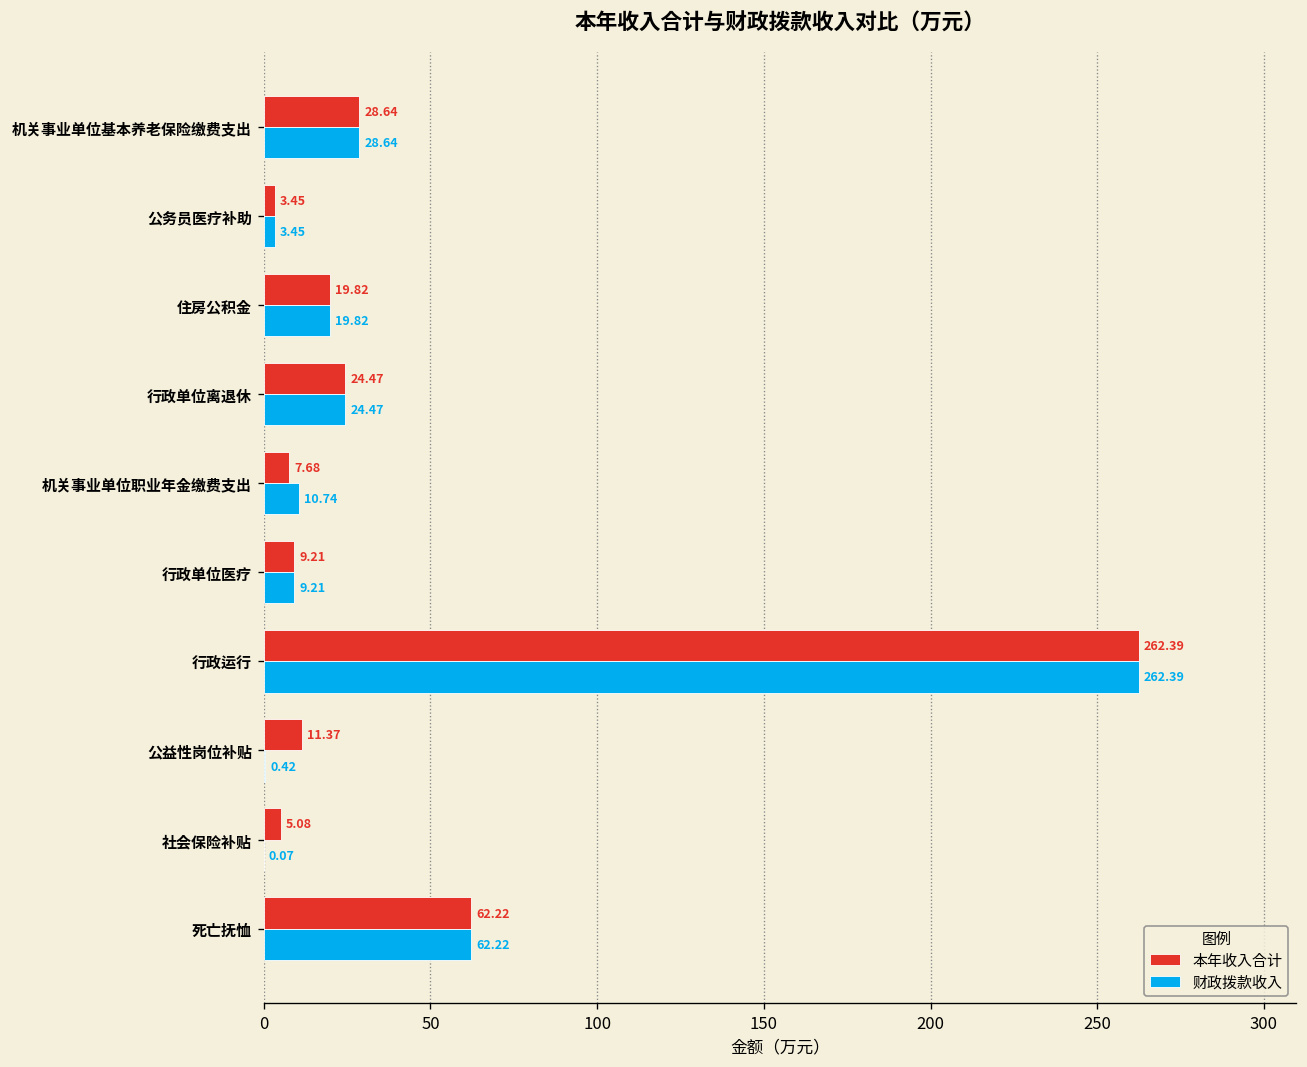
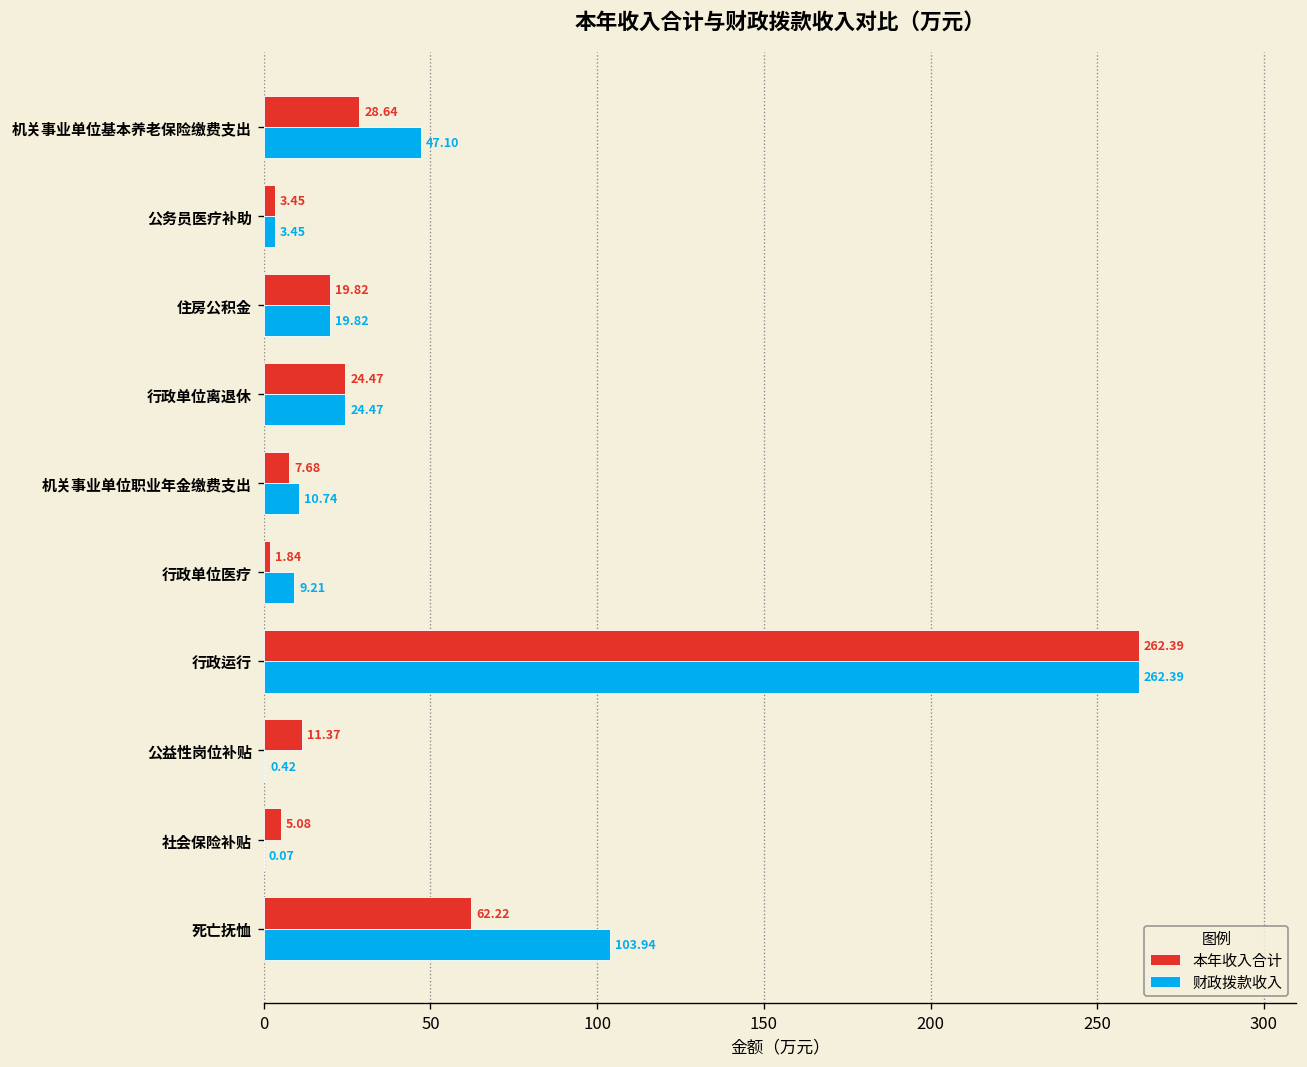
财政拨款收入, 机关事业单位基本养老保险缴费支出: 28.64 -> 47.10
本年收入合计, 行政单位医疗: 9.21 -> 1.84
财政拨款收入, 死亡抚恤: 62.22 -> 103.94
